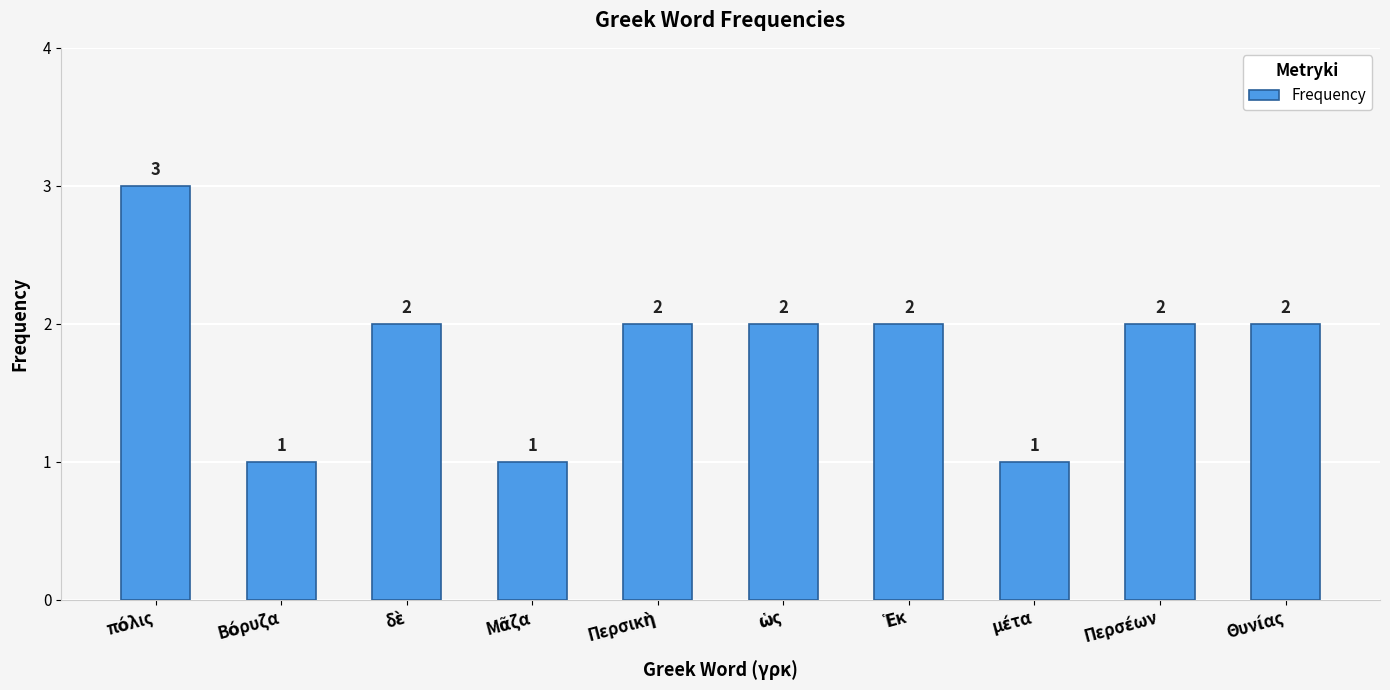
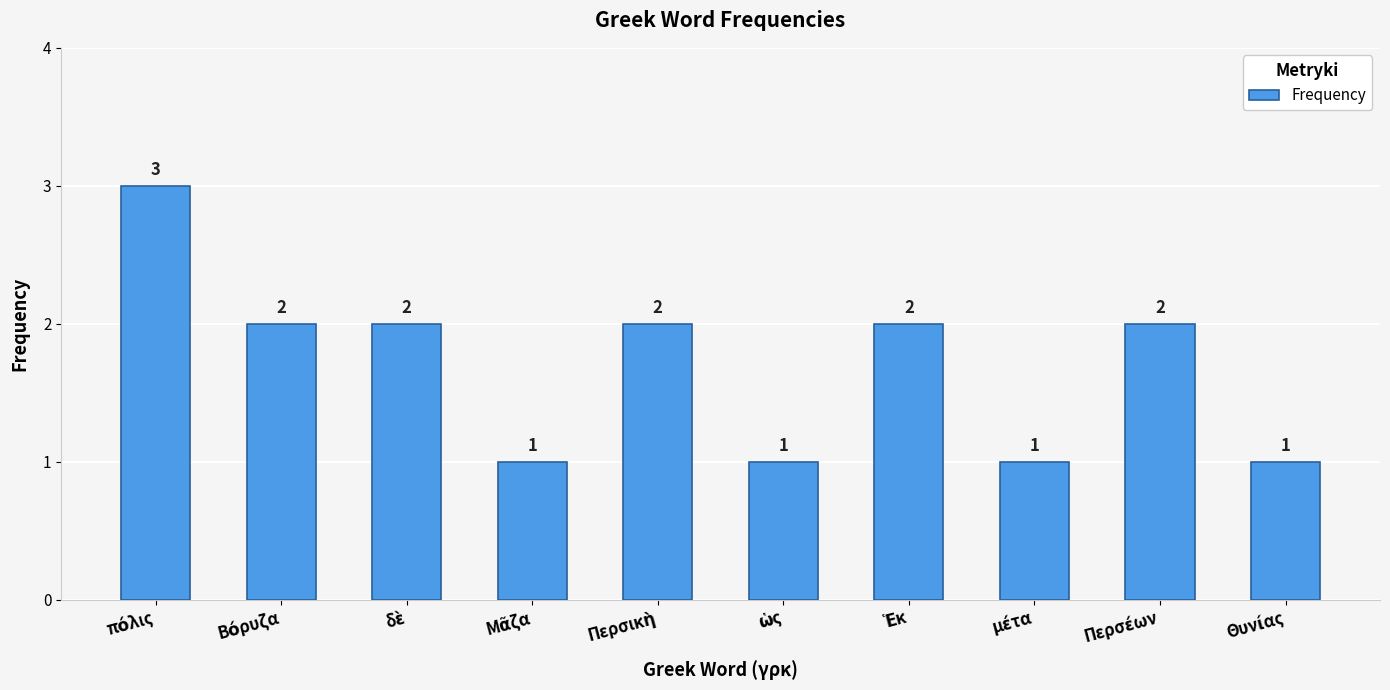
Βόρυζα: 1 -> 2
ὡς: 2 -> 1
Θυνίας: 2 -> 1
